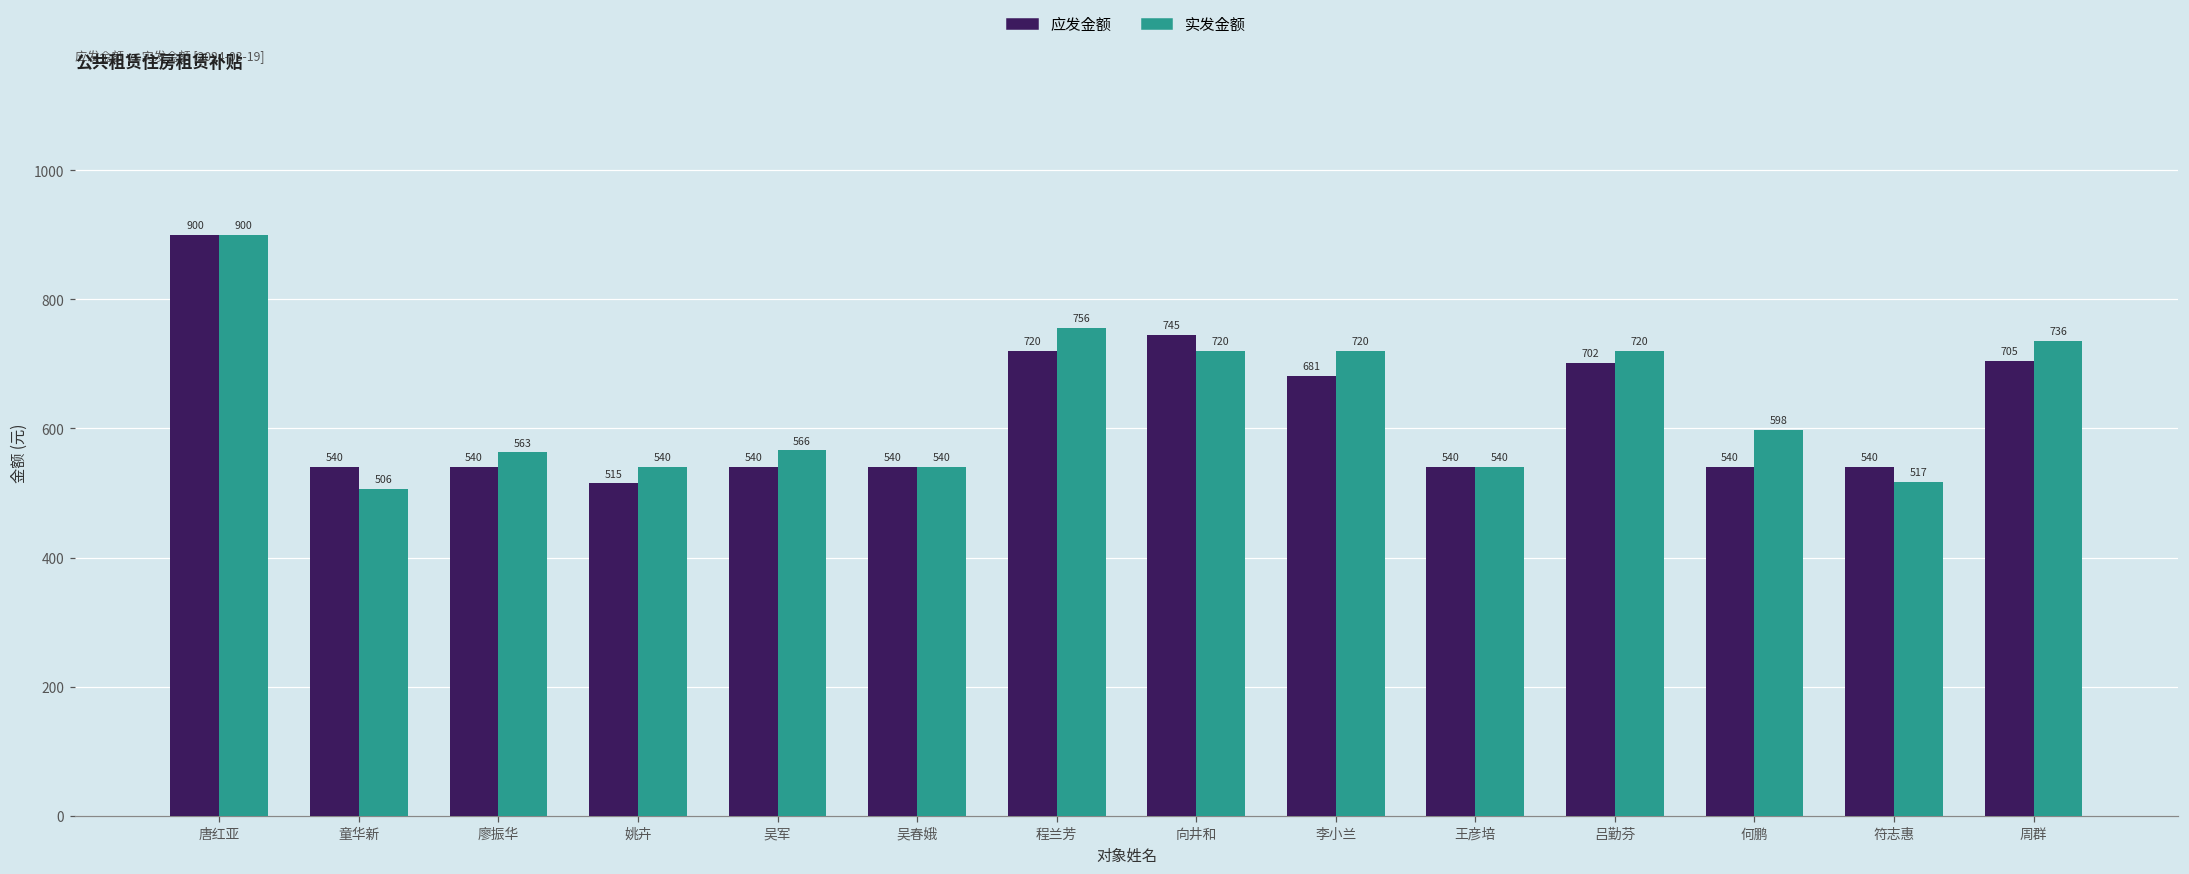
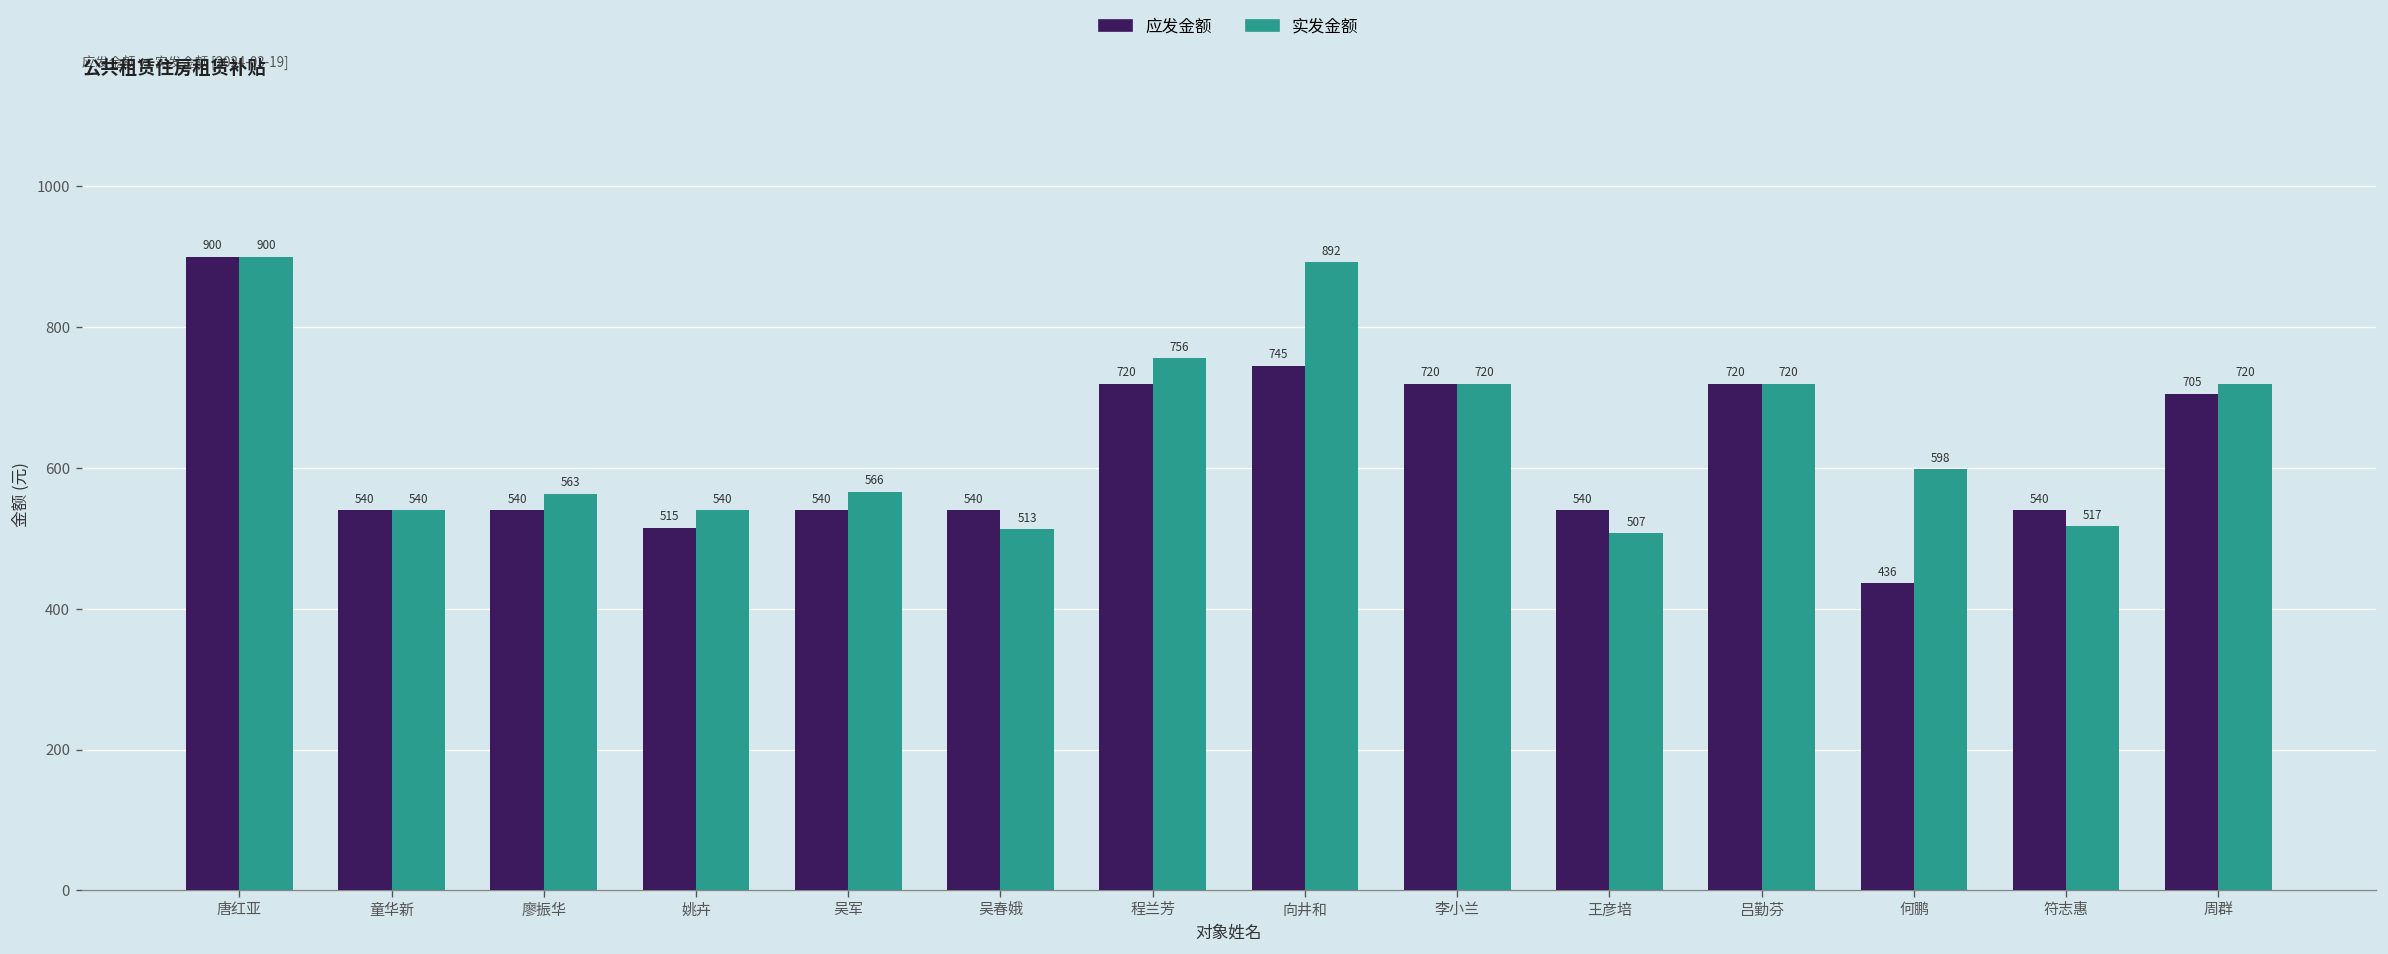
实发金额, 童华新: 506 -> 540
实发金额, 吴春娥: 540 -> 513
实发金额, 向井和: 720 -> 892
应发金额, 李小兰: 681 -> 720
实发金额, 王彦培: 540 -> 507
应发金额, 吕勤芬: 702 -> 720
应发金额, 何鹏: 540 -> 436
实发金额, 周群: 736 -> 720
